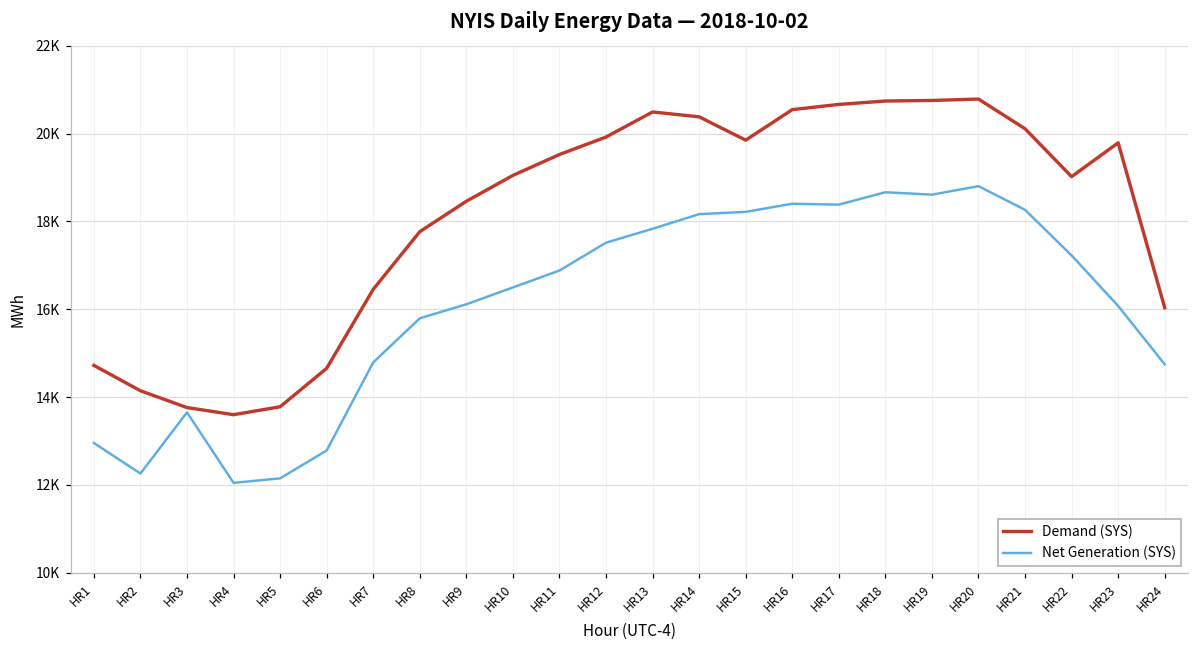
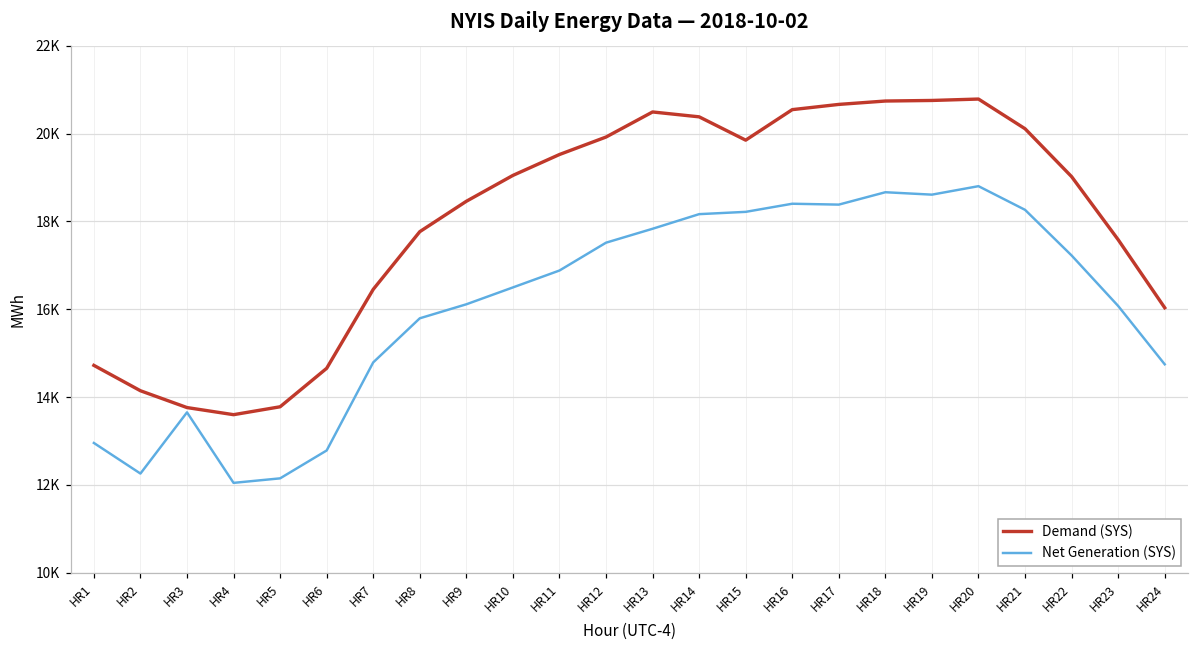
Demand (SYS), HR23: 19800 -> 17600
